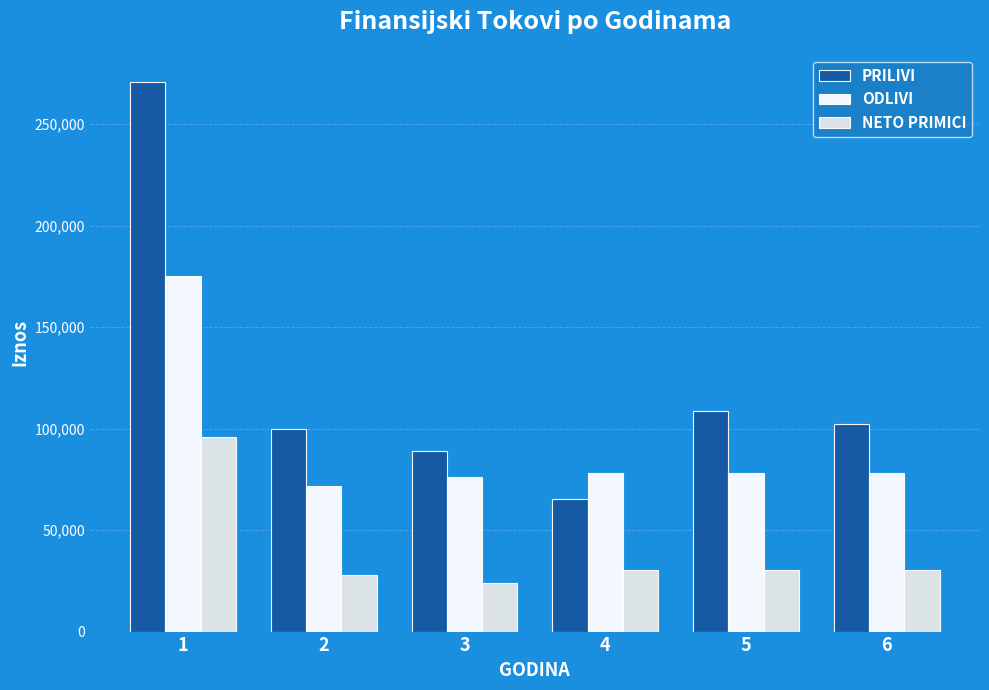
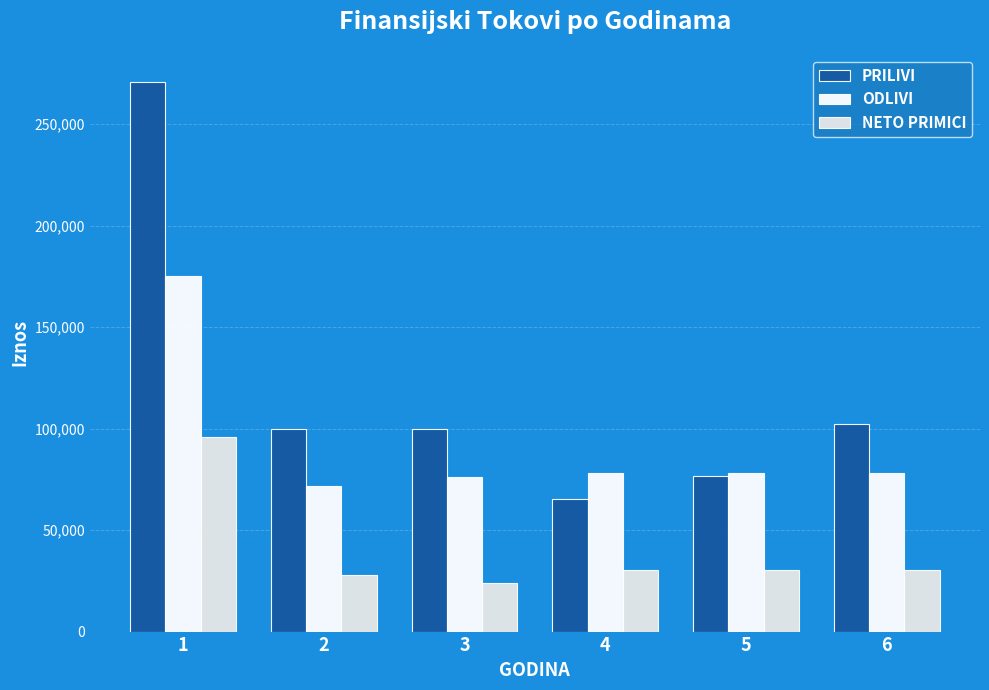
PRILIVI, 3: 89,000 -> 100,000
PRILIVI, 5: 109,000 -> 77,000
